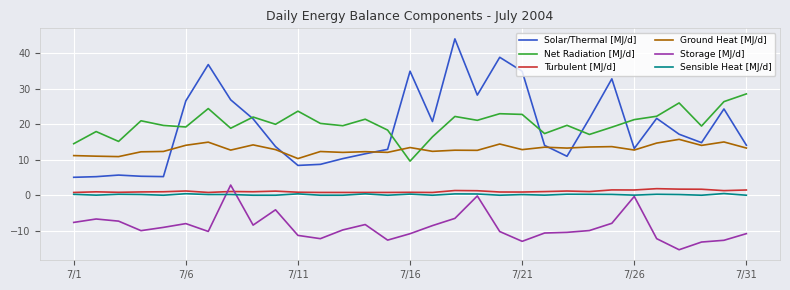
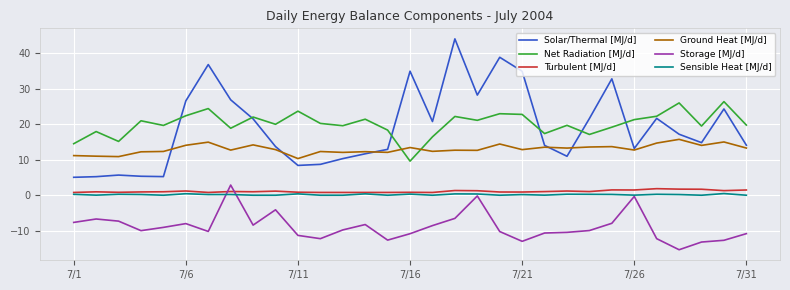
Net Radiation [MJ/d], 7/6: 19 -> 22
Net Radiation [MJ/d], 7/31: 29 -> 20
